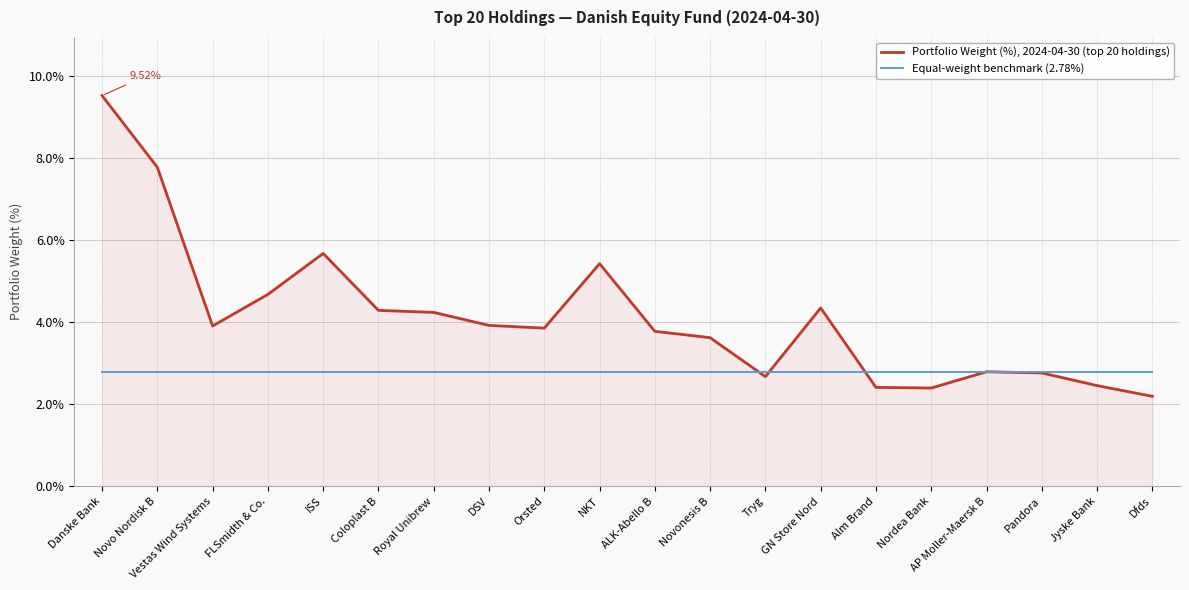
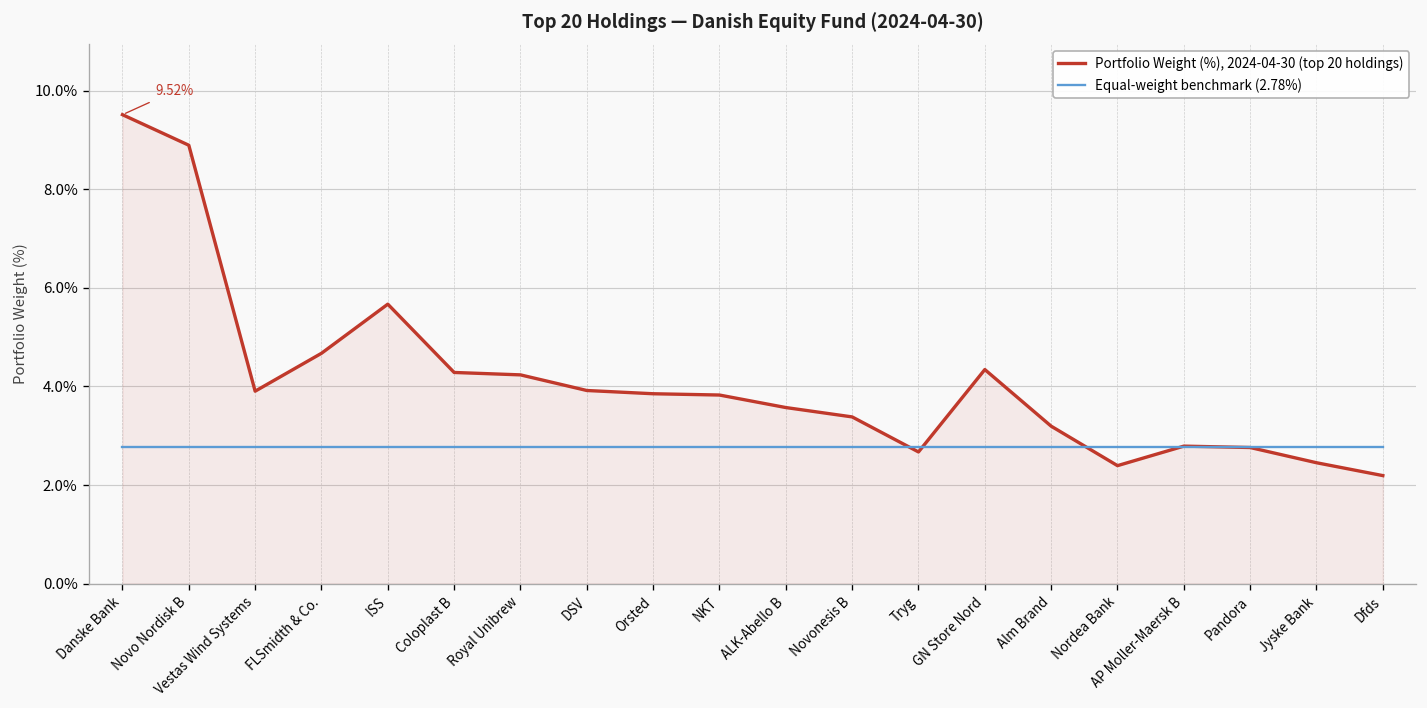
Portfolio Weight (%), 2024-04-30 (top 20 holdings), Novo Nordisk B: 7.8% -> 8.9%
Portfolio Weight (%), 2024-04-30 (top 20 holdings), NKT: 5.4% -> 3.8%
Portfolio Weight (%), 2024-04-30 (top 20 holdings), ALK-Abello B: 3.8% -> 3.6%
Portfolio Weight (%), 2024-04-30 (top 20 holdings), Novonesis B: 3.6% -> 3.4%
Portfolio Weight (%), 2024-04-30 (top 20 holdings), Alm Brand: 2.4% -> 3.2%
